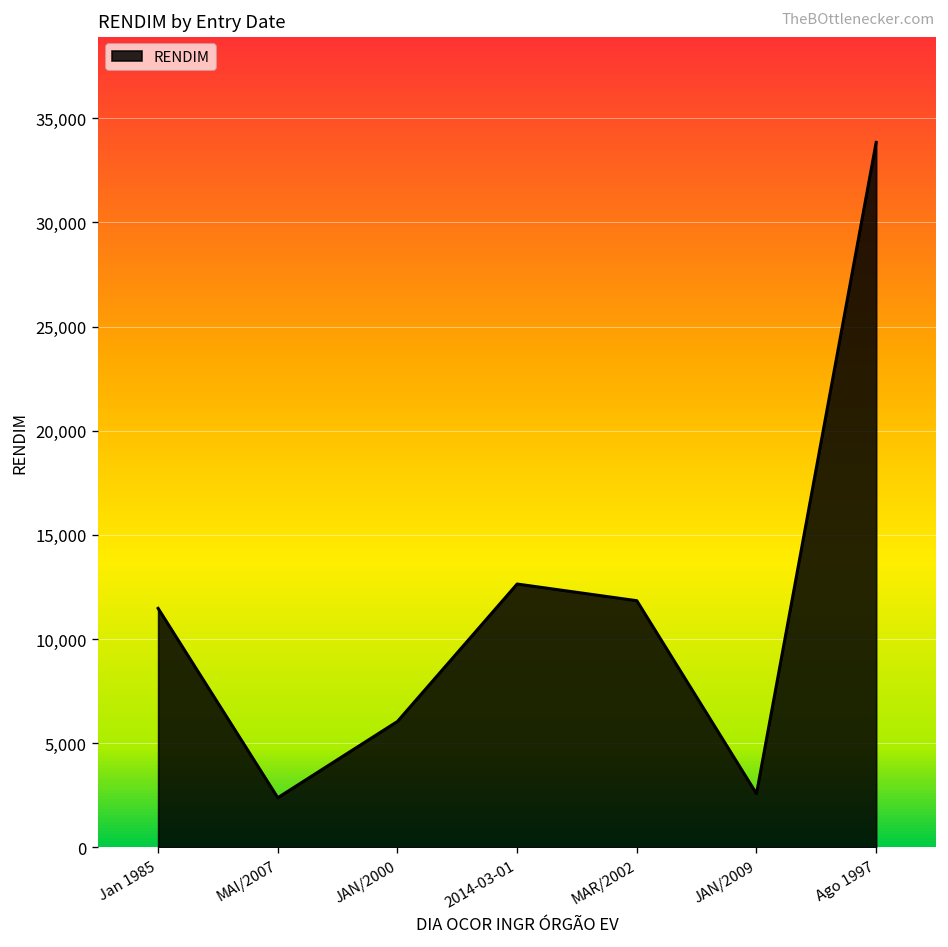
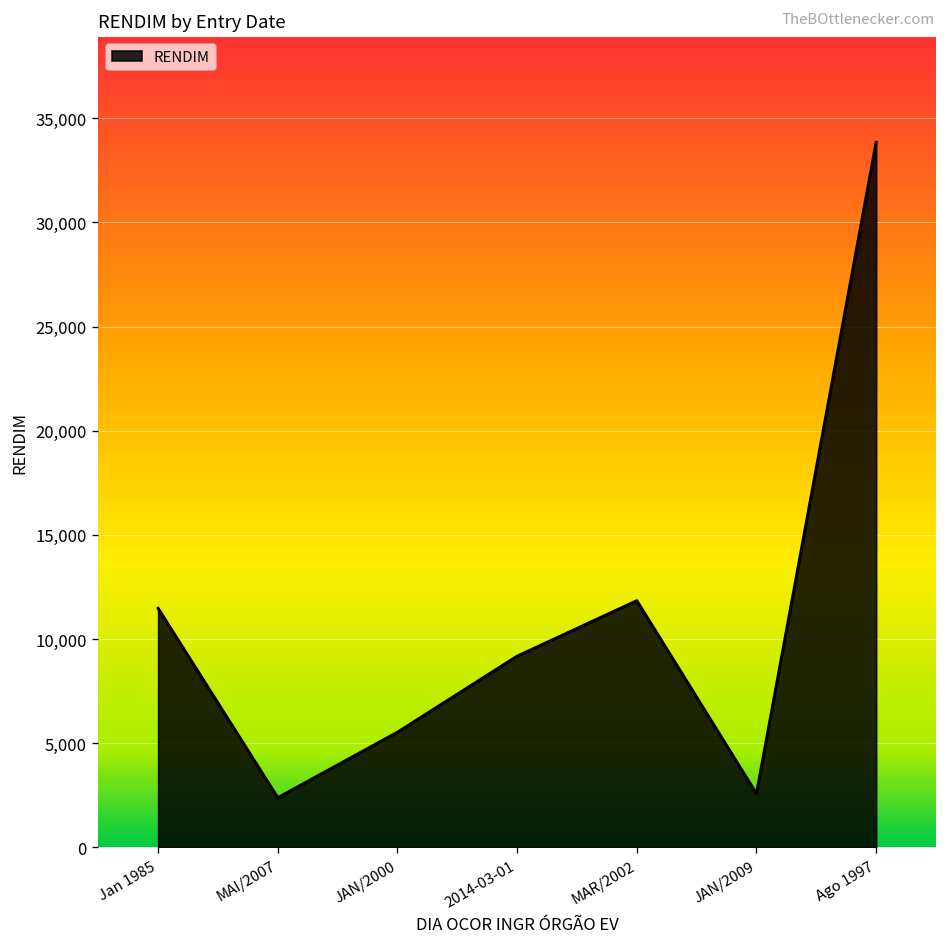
JAN/2000: 6,000 -> 5,500
2014-03-01: 12,600 -> 9,200
